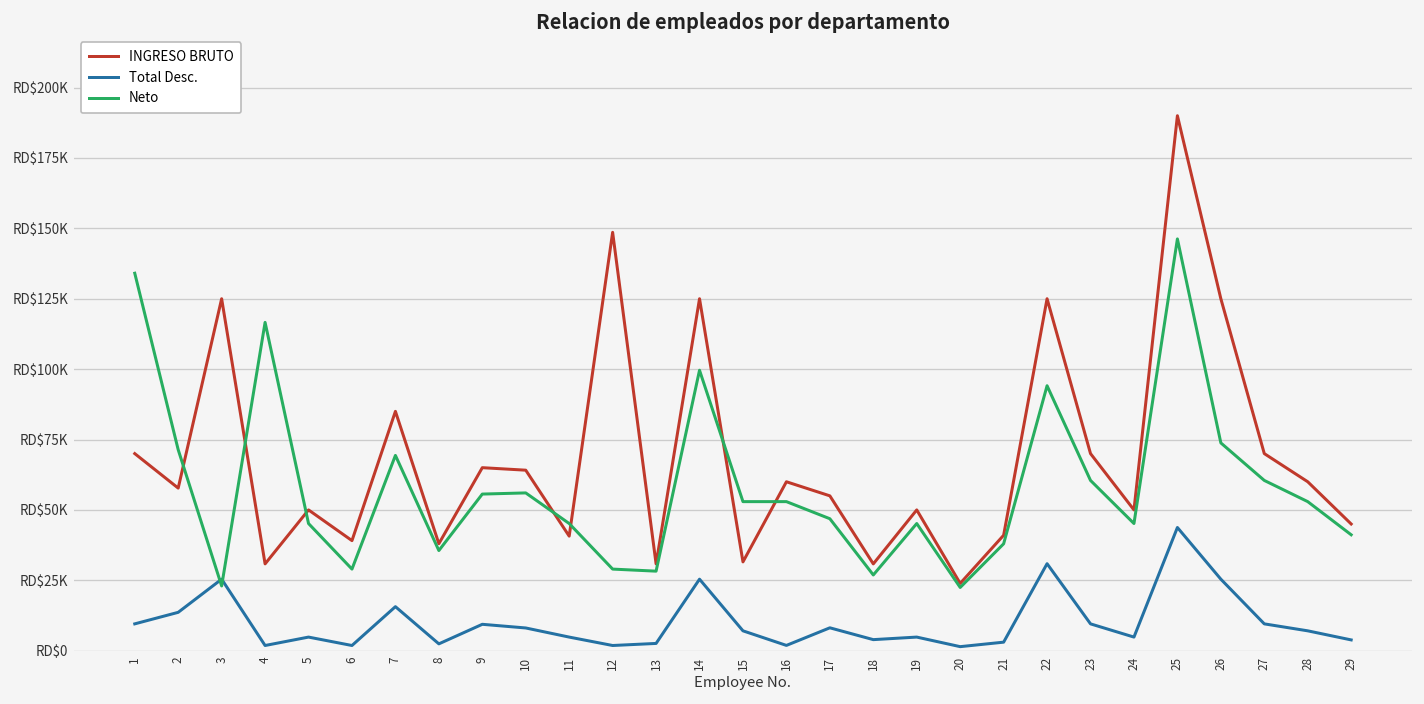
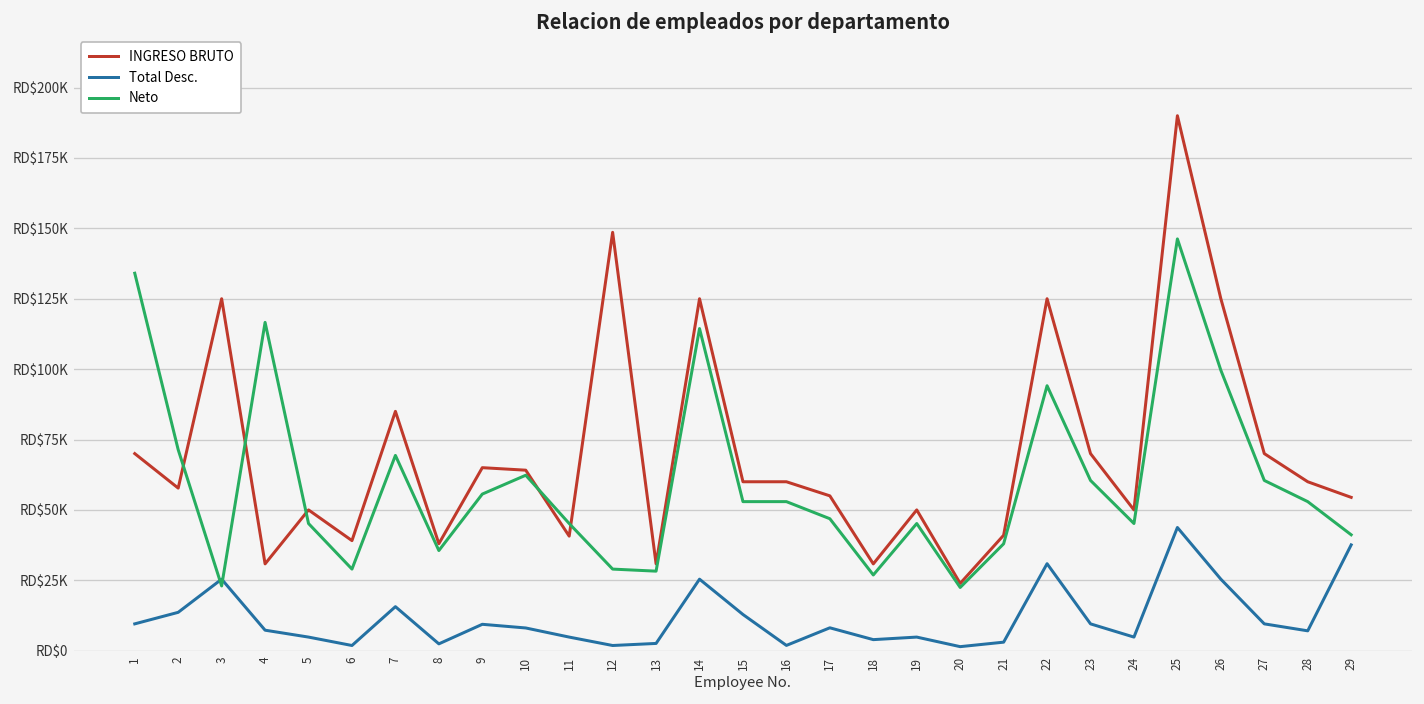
Total Desc., 4: RD$2000 -> RD$7000
Neto, 10: RD$56000 -> RD$62000
Neto, 14: RD$100000 -> RD$114000
INGRESO BRUTO, 15: RD$32000 -> RD$60000
Total Desc., 15: RD$7000 -> RD$13000
Neto, 26: RD$74000 -> RD$100000
INGRESO BRUTO, 29: RD$45000 -> RD$54000
Total Desc., 29: RD$4000 -> RD$38000
